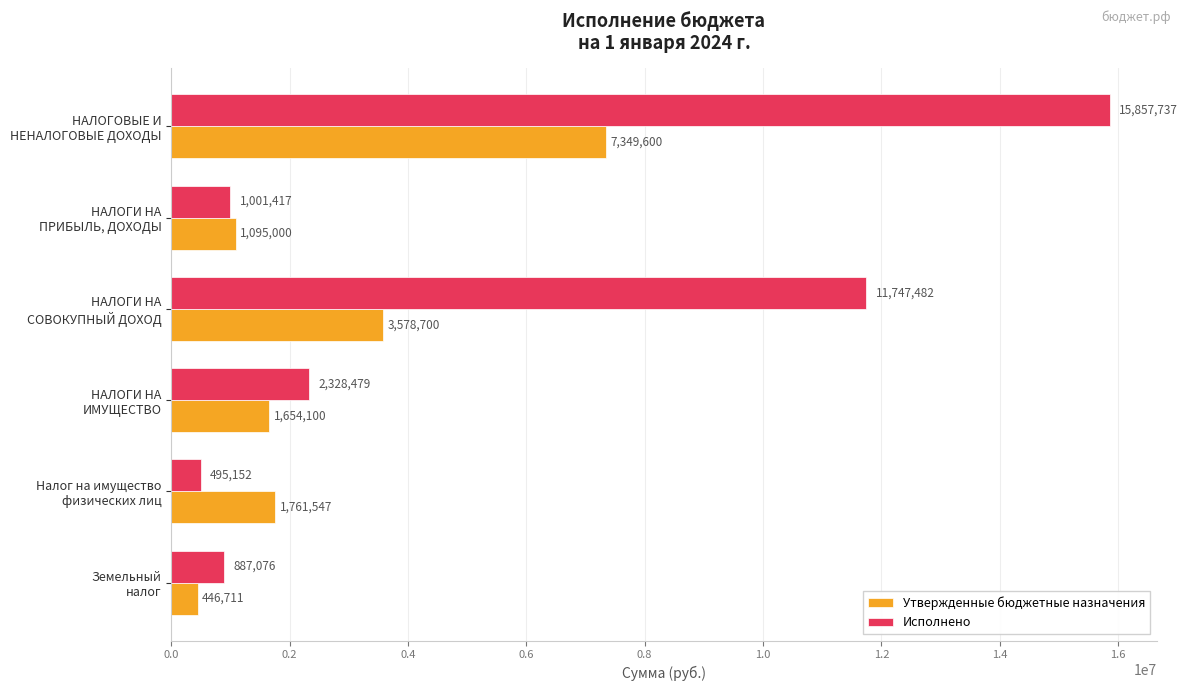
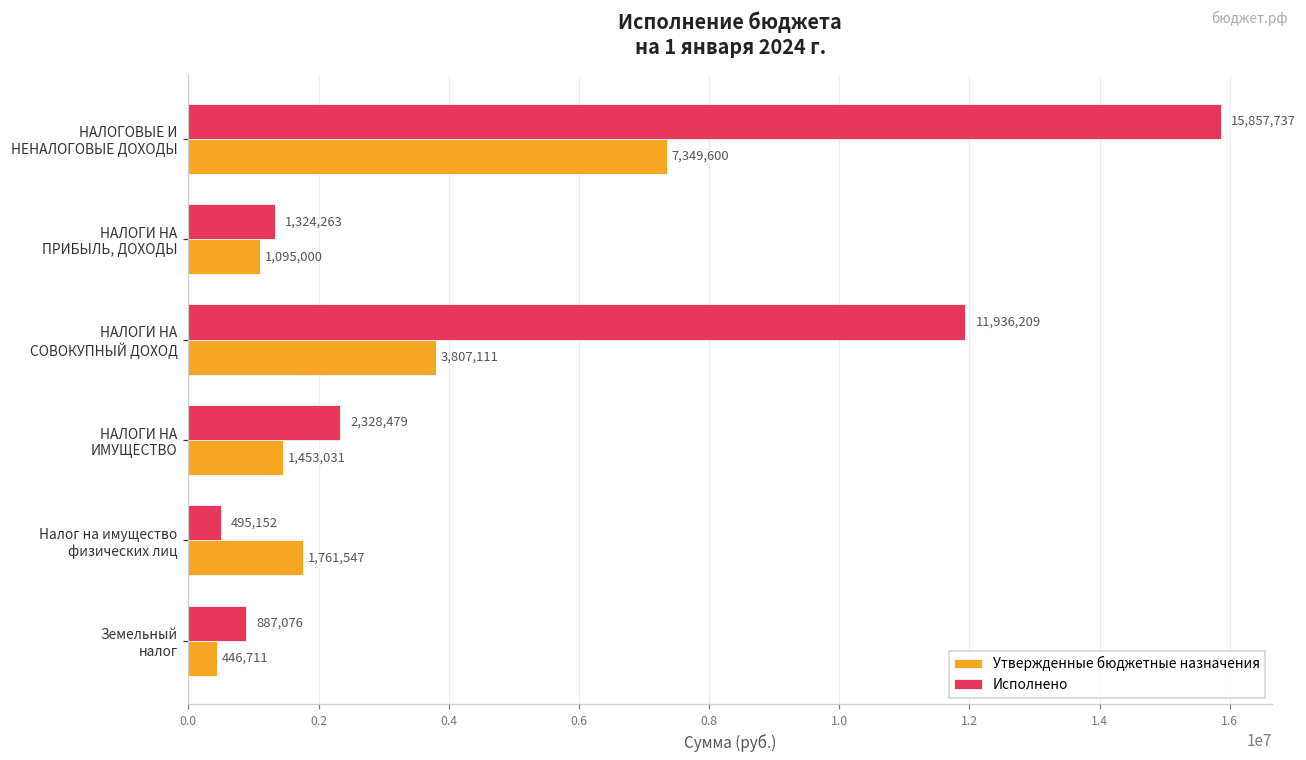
Исполнено, НАЛОГИ НА ПРИБЫЛЬ, ДОХОДЫ: 1,001,417 -> 1,324,263
Исполнено, НАЛОГИ НА СОВОКУПНЫЙ ДОХОД: 11,747,482 -> 11,936,209
Утвержденные бюджетные назначения, НАЛОГИ НА СОВОКУПНЫЙ ДОХОД: 3,578,700 -> 3,807,111
Утвержденные бюджетные назначения, НАЛОГИ НА ИМУЩЕСТВО: 1,654,100 -> 1,453,031
